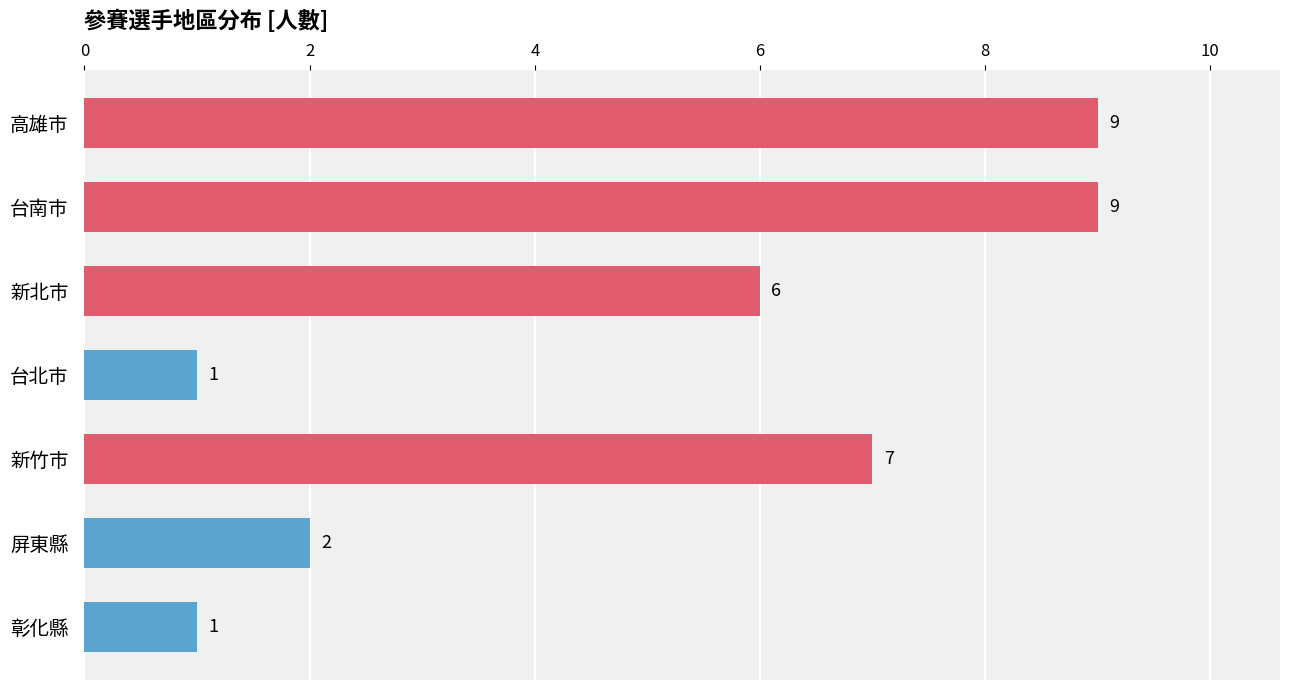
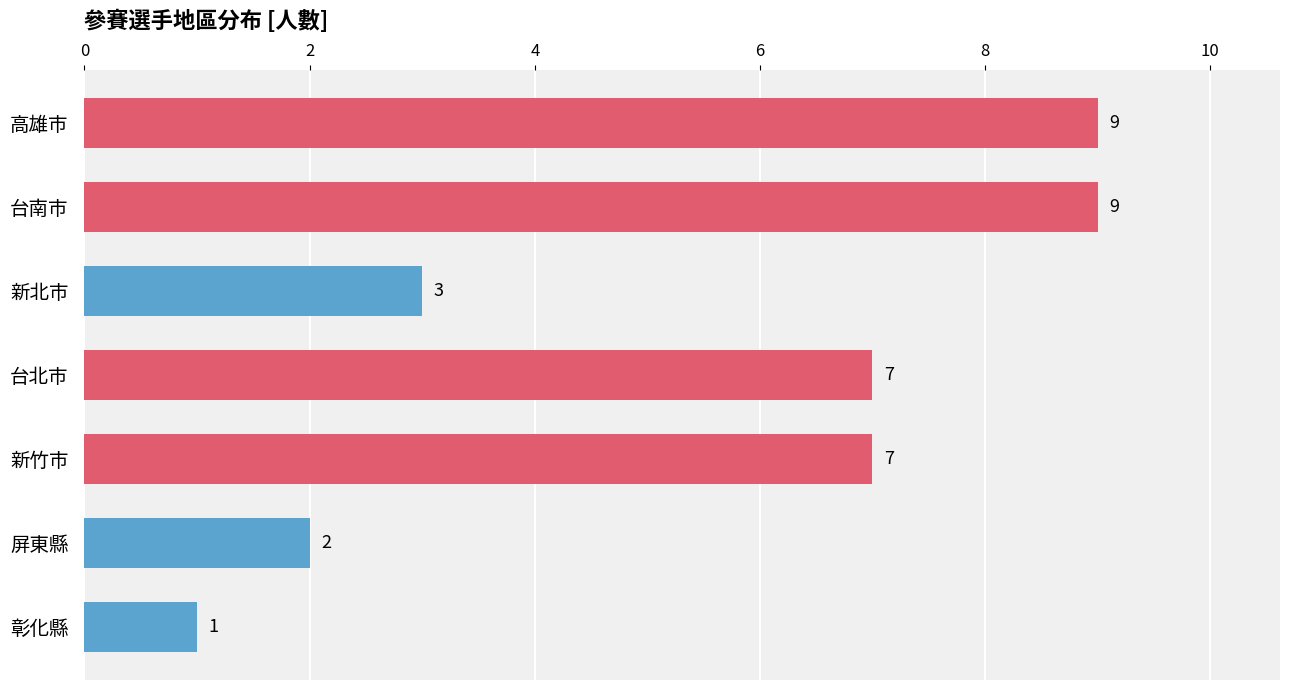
新北市: 6 -> 3
台北市: 1 -> 7
